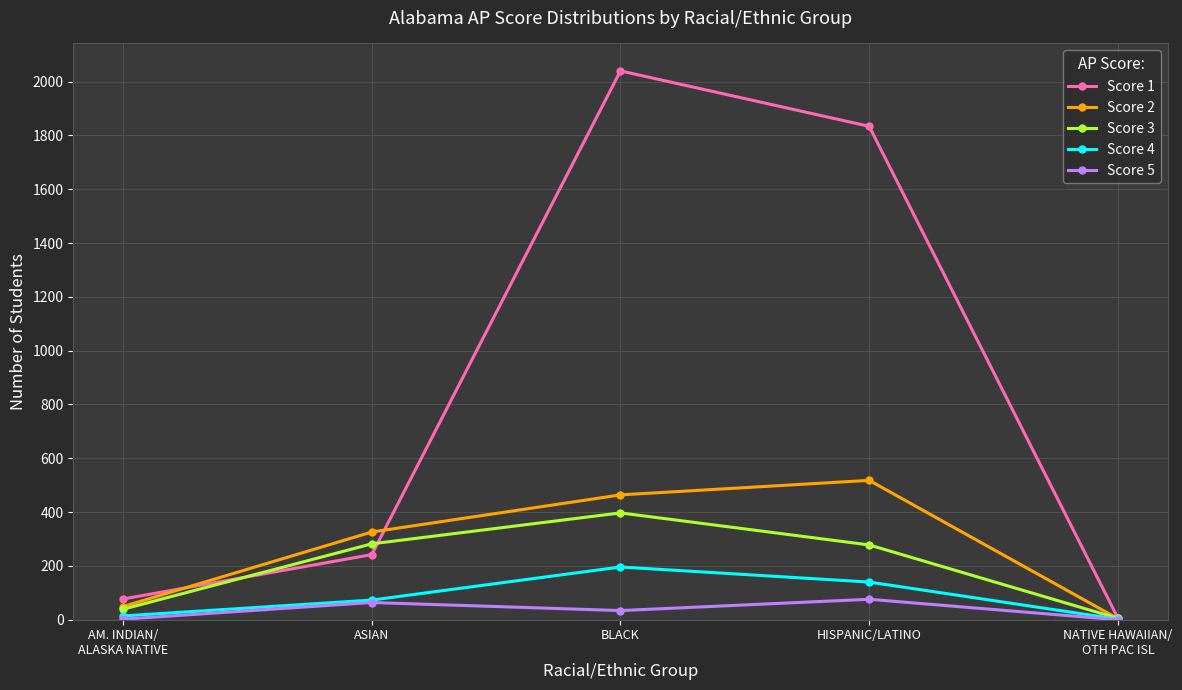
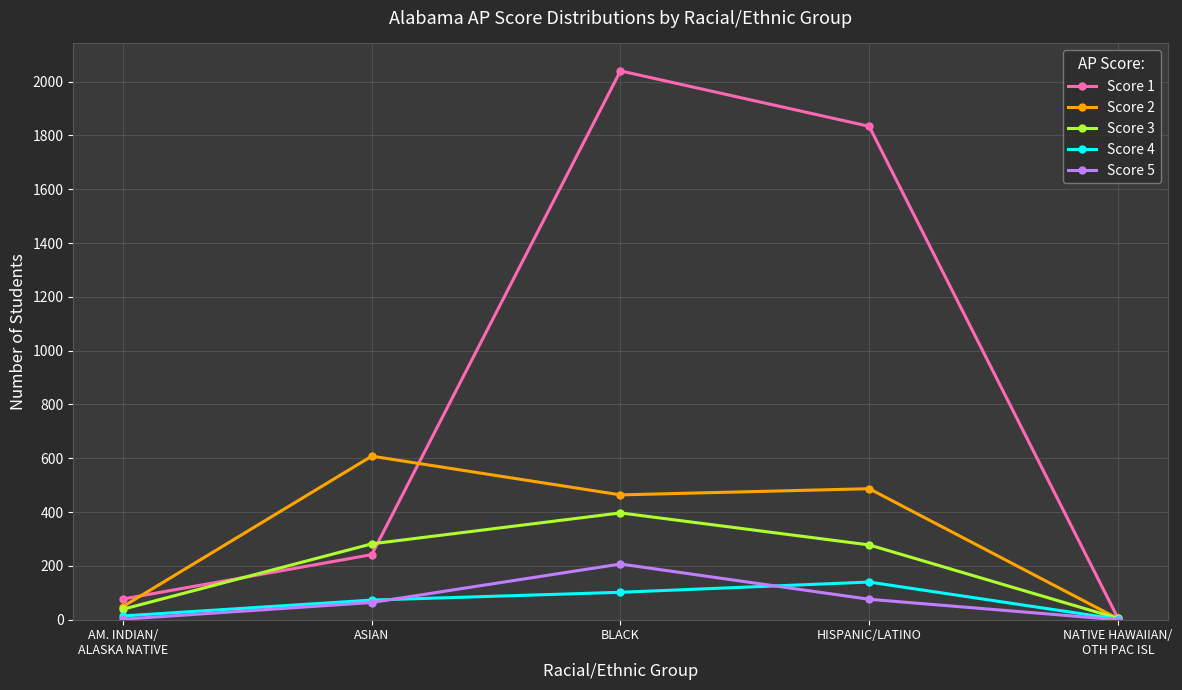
Score 2, ASIAN: 330 -> 610
Score 4, BLACK: 200 -> 100
Score 5, BLACK: 30 -> 210
Score 2, HISPANIC/LATINO: 520 -> 490
